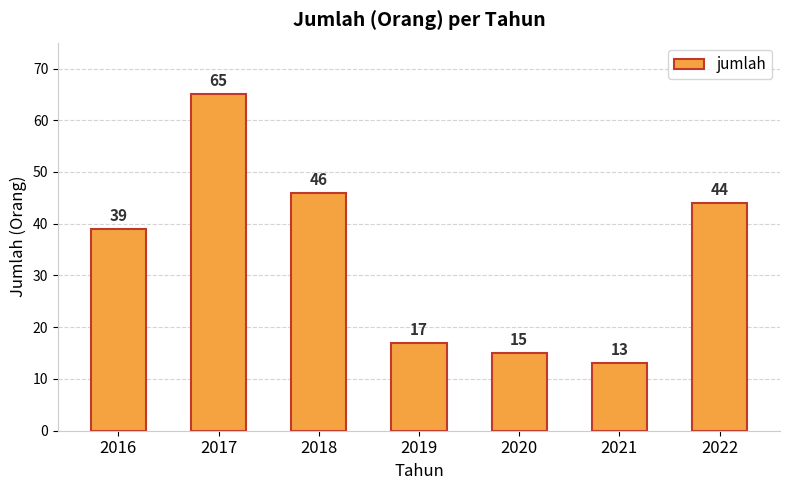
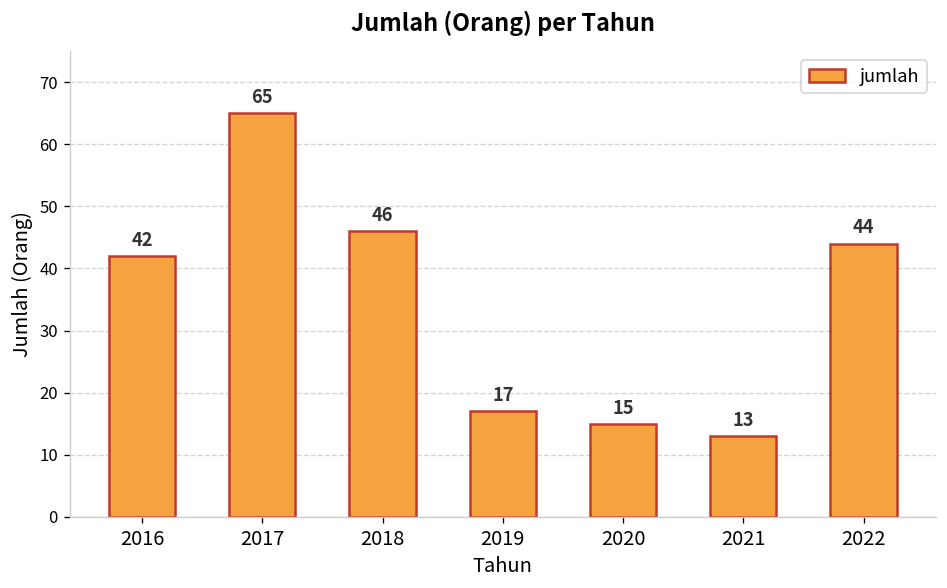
2016: 39 -> 42
